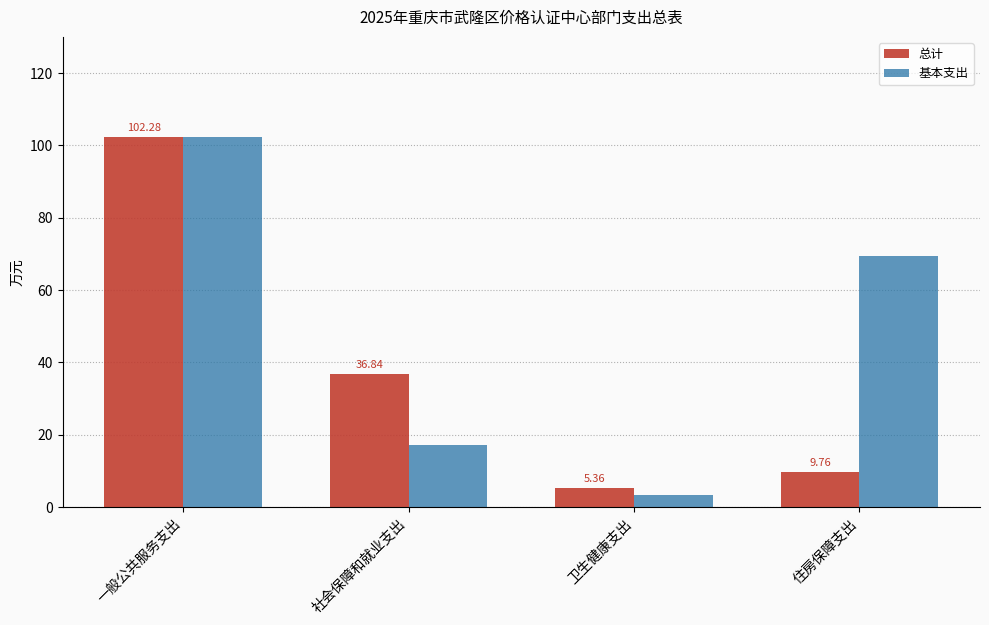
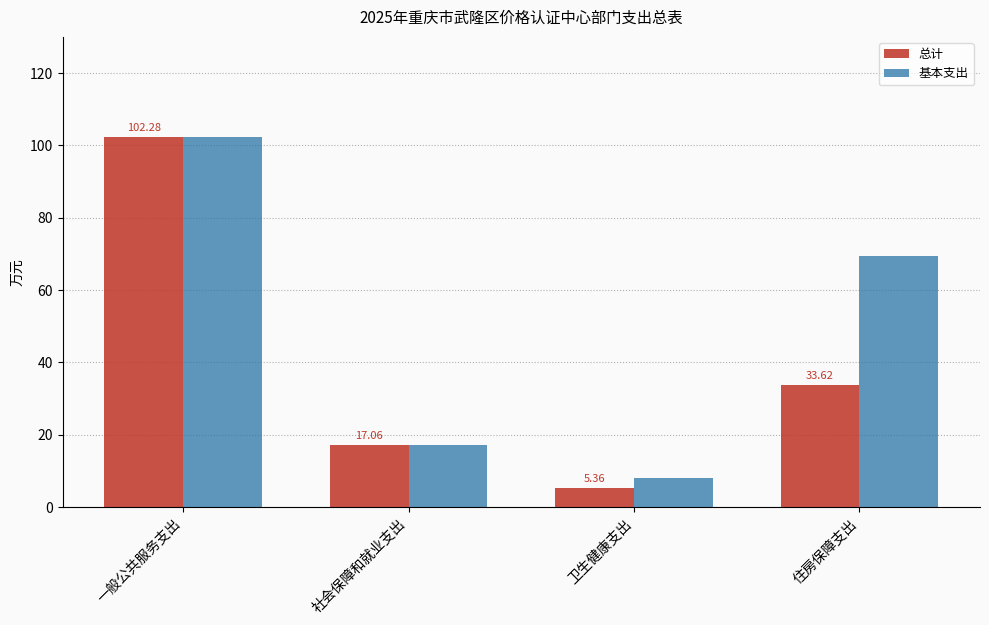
总计, 社会保障和就业支出: 36.84 -> 17.06
基本支出, 卫生健康支出: 3 -> 8
总计, 住房保障支出: 9.76 -> 33.62
